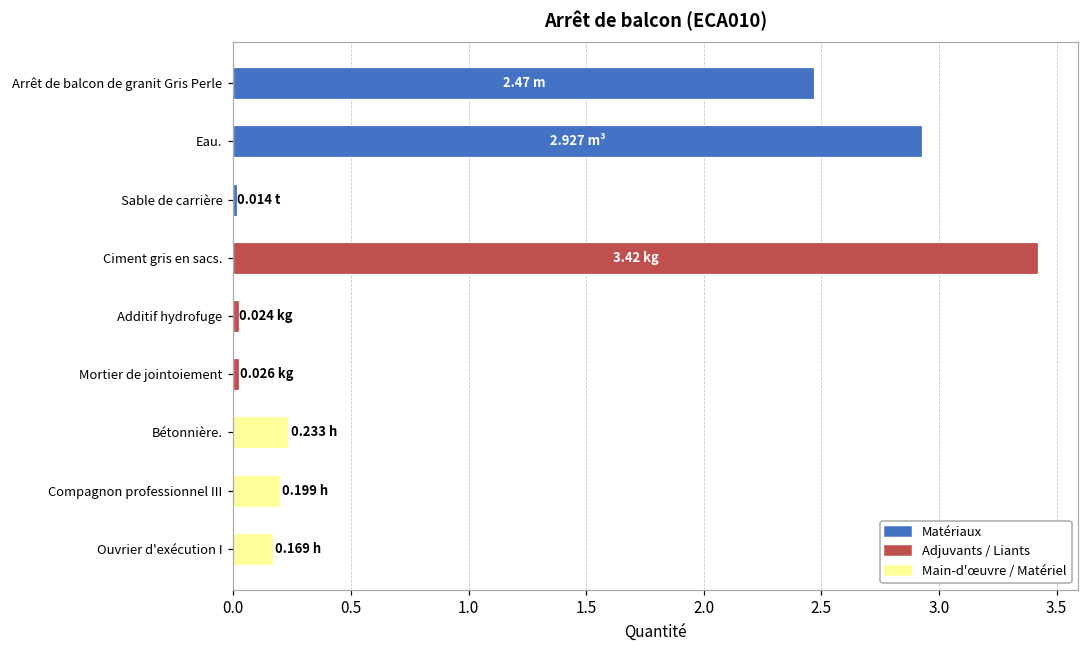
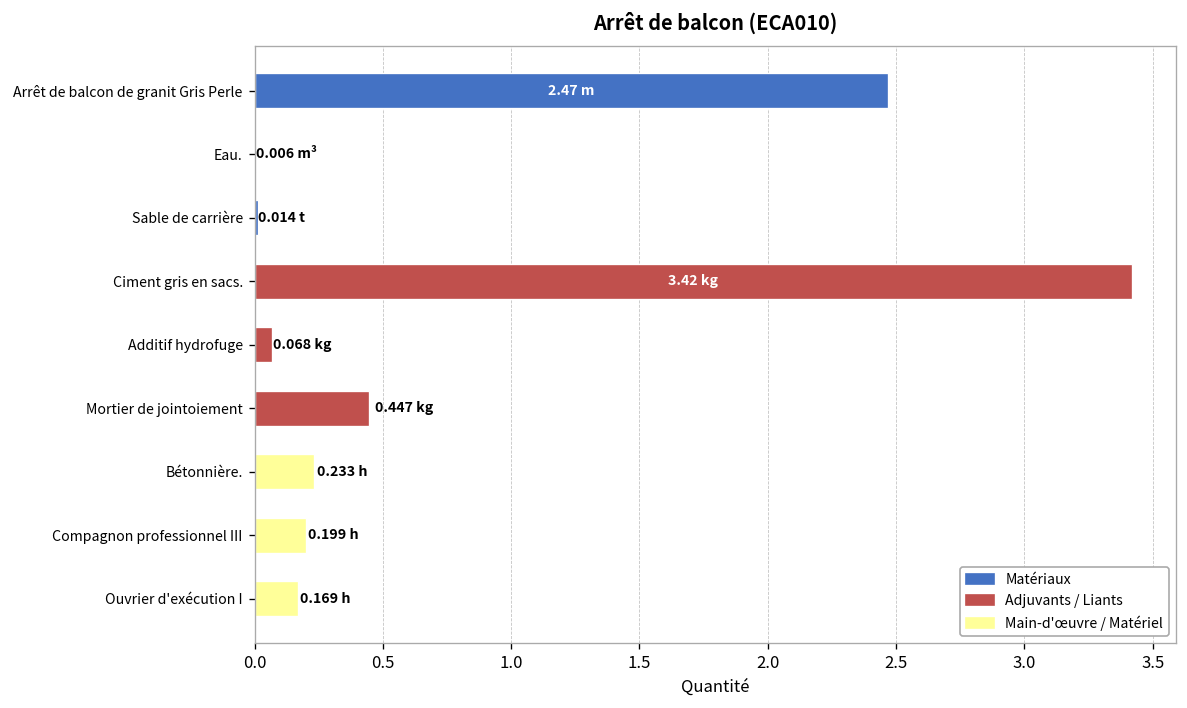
Eau.: 2.927 -> 0.006
Additif hydrofuge: 0.024 -> 0.068
Mortier de jointoiement: 0.026 -> 0.447
